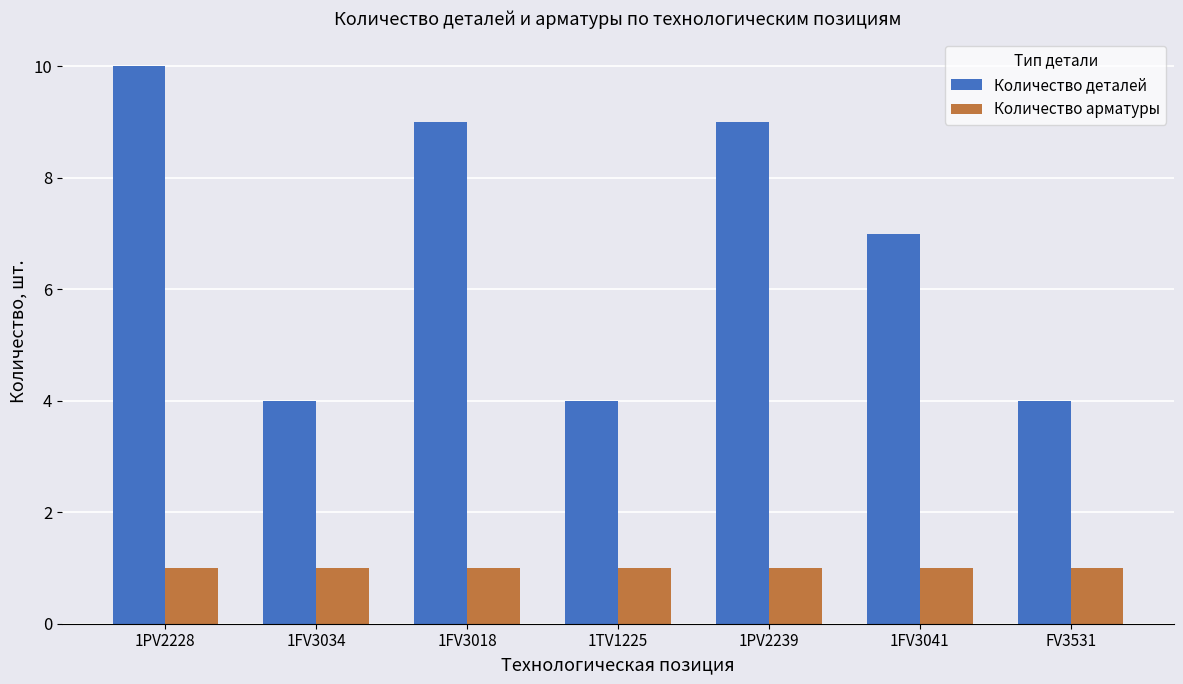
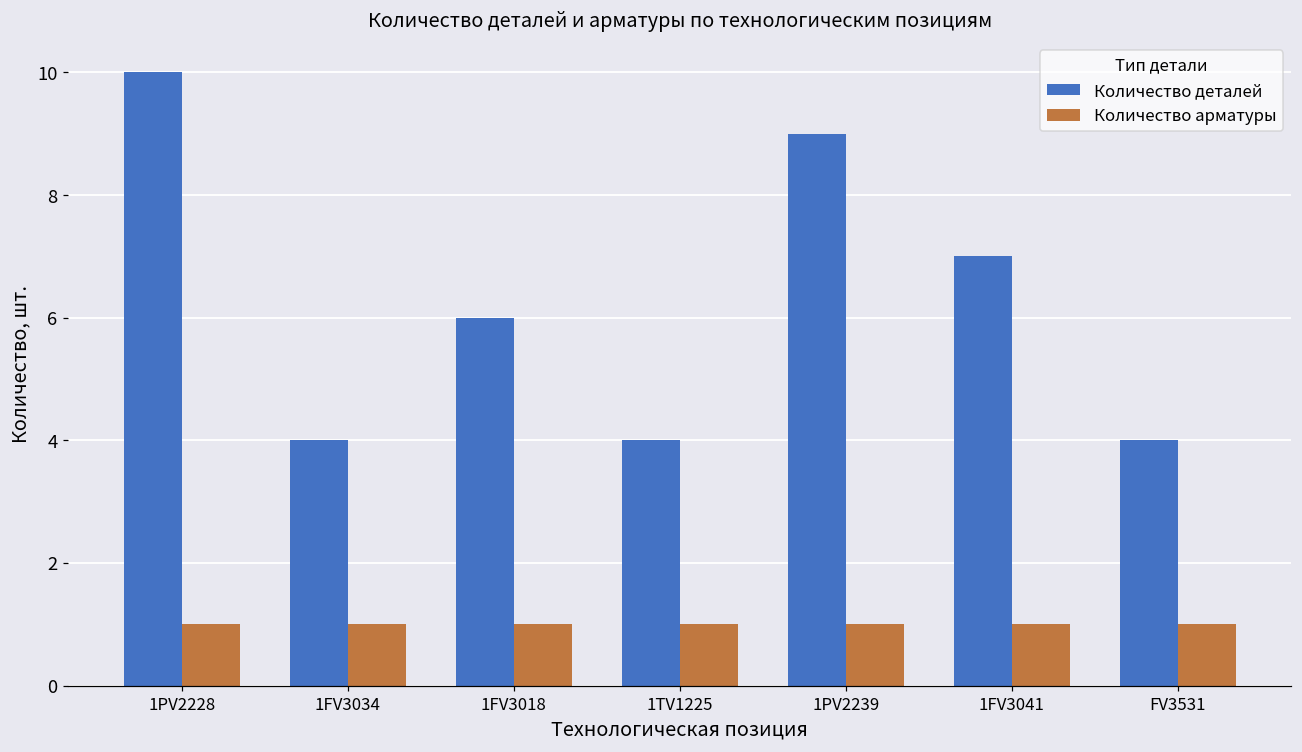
Количество деталей, 1FV3018: 9 -> 6
